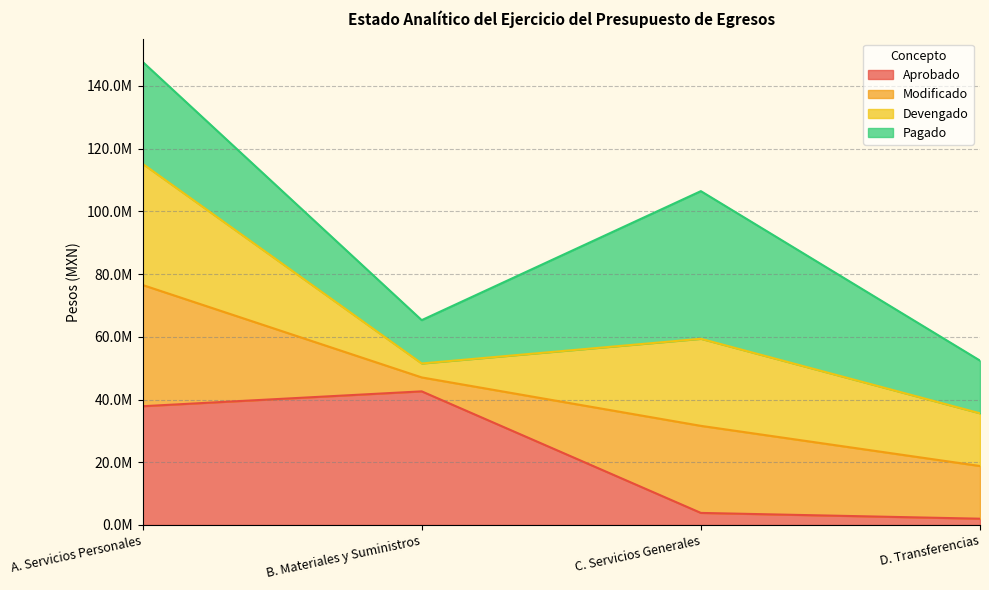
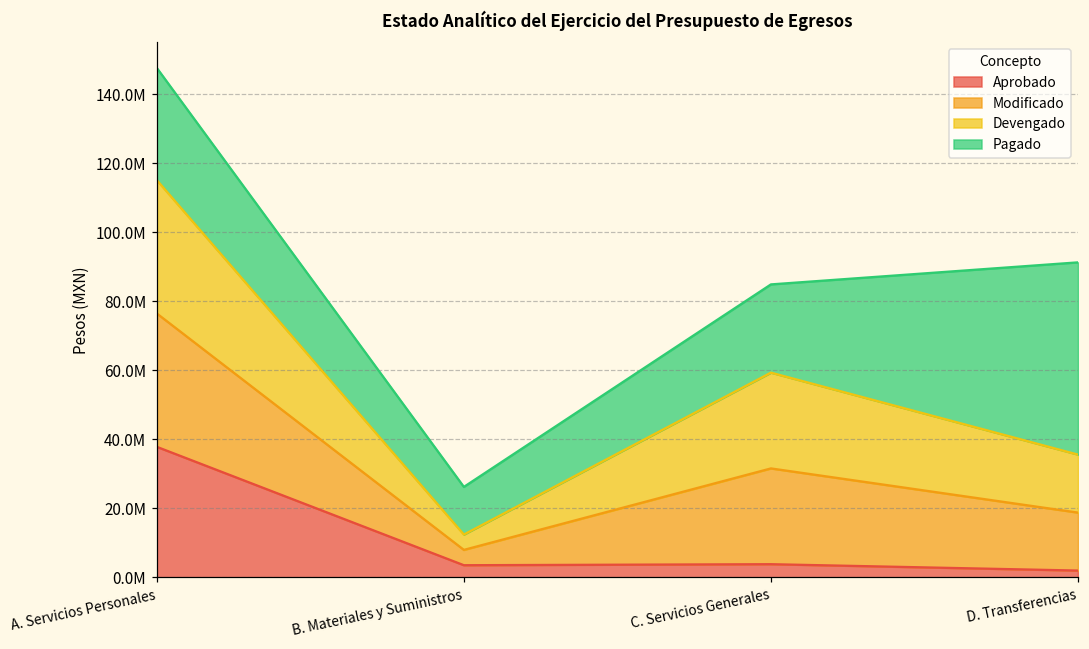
Aprobado, B. Materiales y Suministros: 43000000 -> 4000000
Pagado, C. Servicios Generales: 47000000 -> 26000000
Pagado, D. Transferencias: 17000000 -> 56000000
